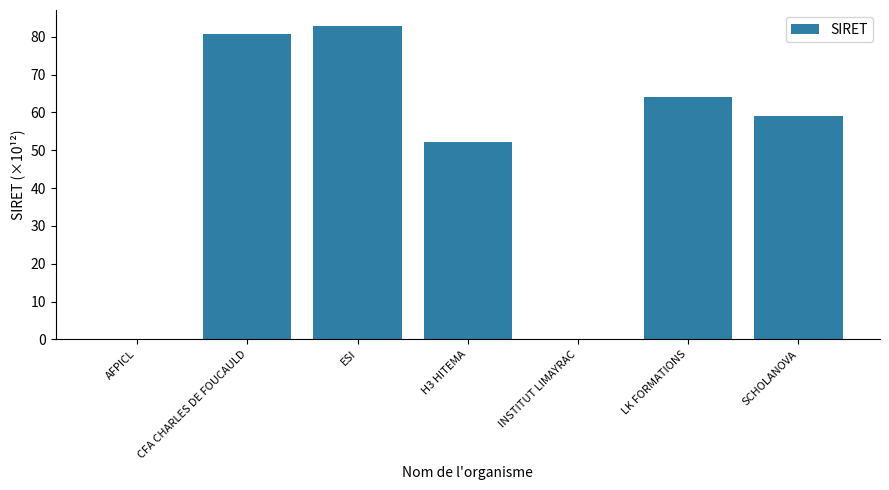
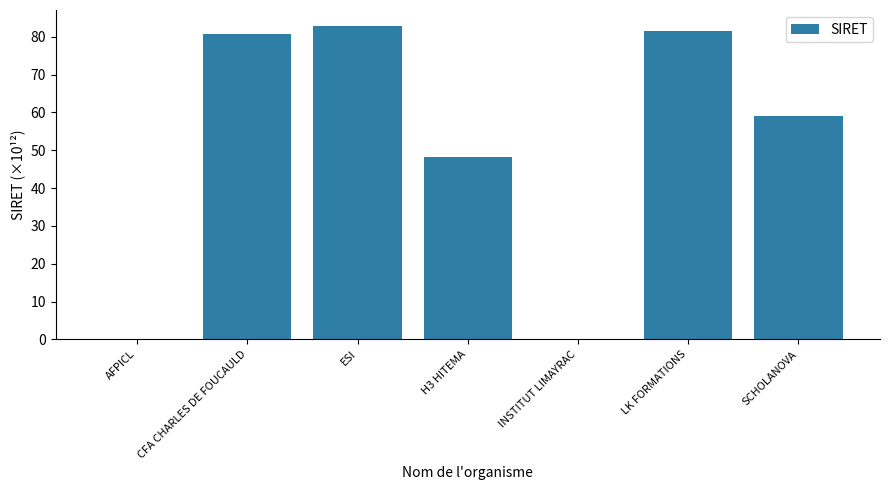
H3 HITEMA: 52 -> 48
LK FORMATIONS: 64 -> 81
